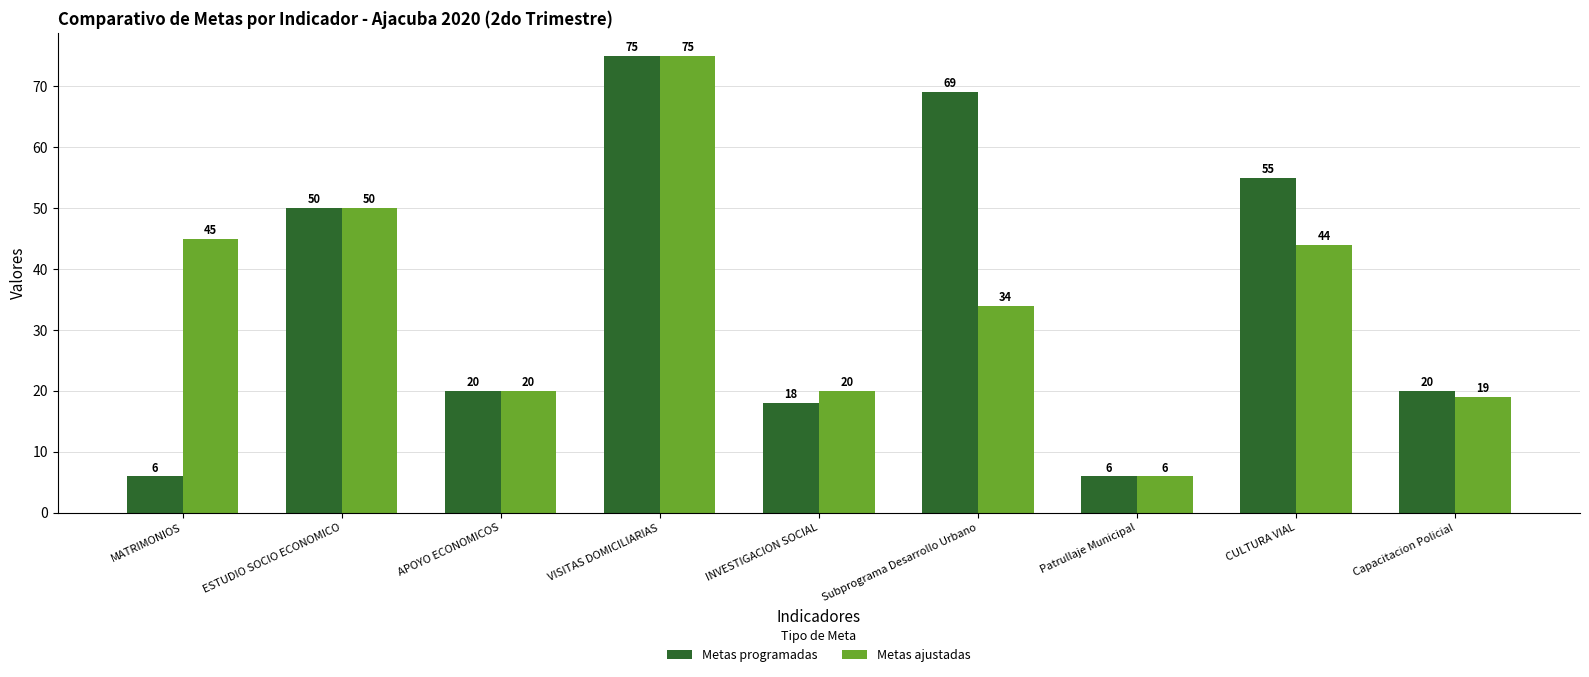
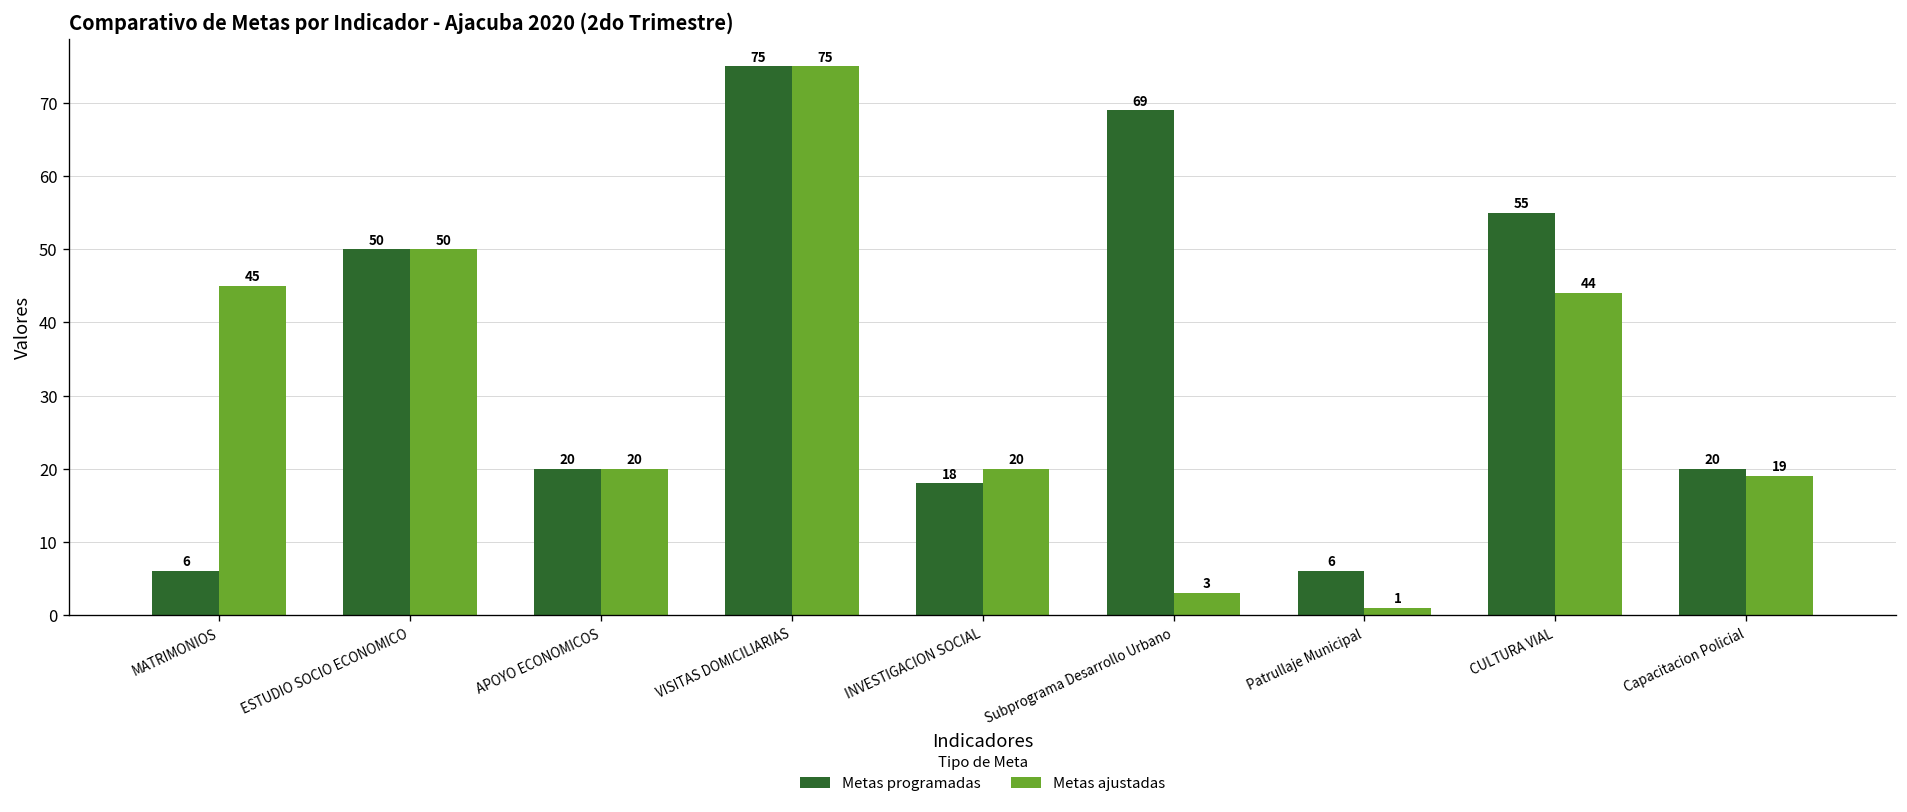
Metas ajustadas, Subprograma Desarrollo Urbano: 34 -> 3
Metas ajustadas, Patrullaje Municipal: 6 -> 1
